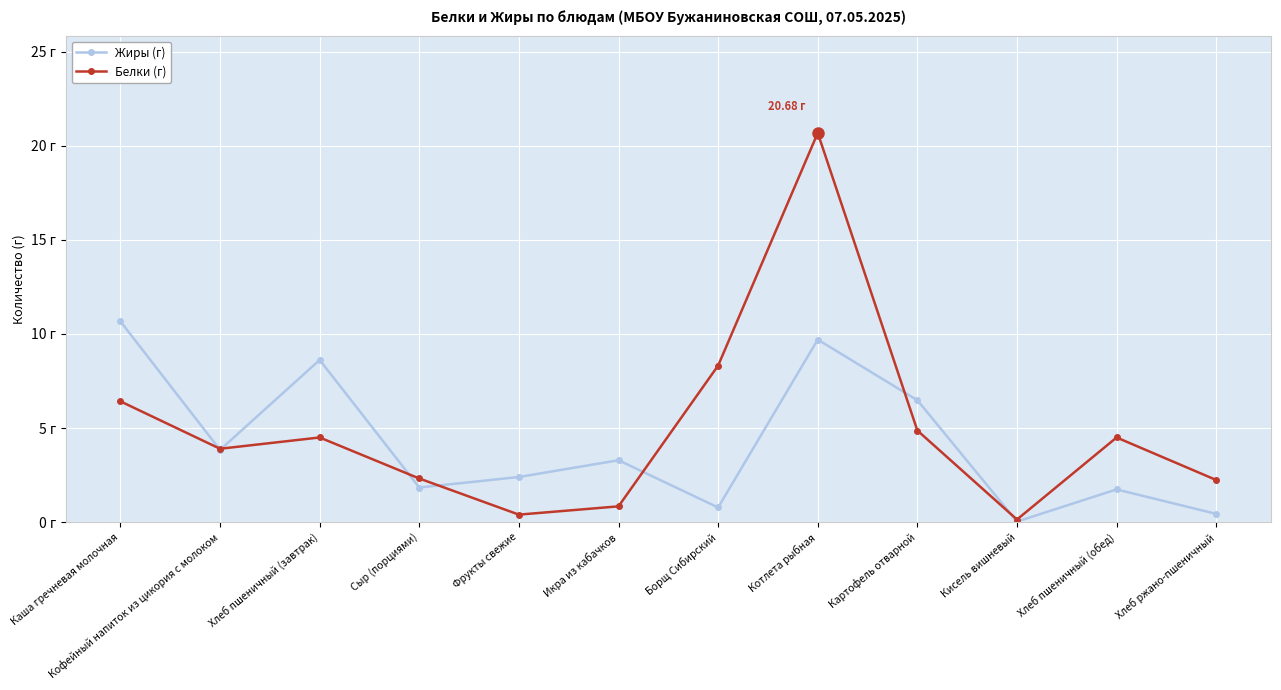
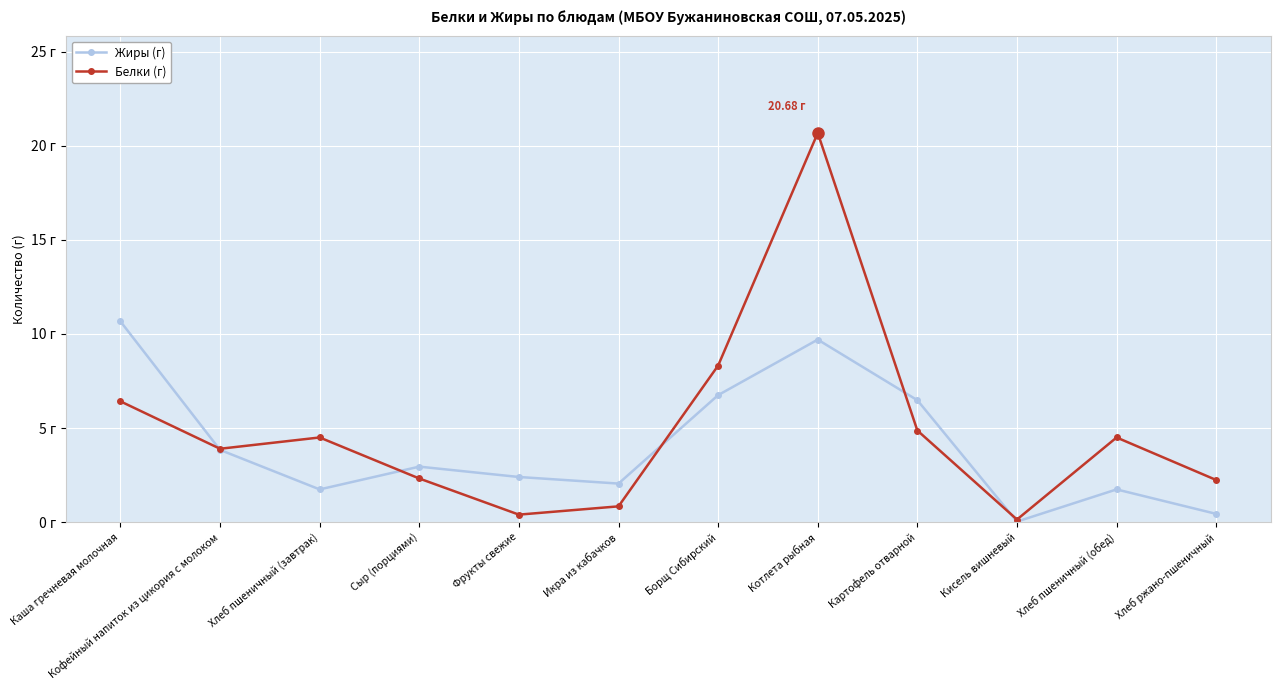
Жиры (г), Хлеб пшеничный (завтрак): 8.6 г -> 1.7 г
Жиры (г), Сыр (порциями): 1.8 г -> 3.0 г
Жиры (г), Икра из кабачков: 3.3 г -> 2.1 г
Жиры (г), Борщ Сибирский: 0.8 г -> 6.8 г
